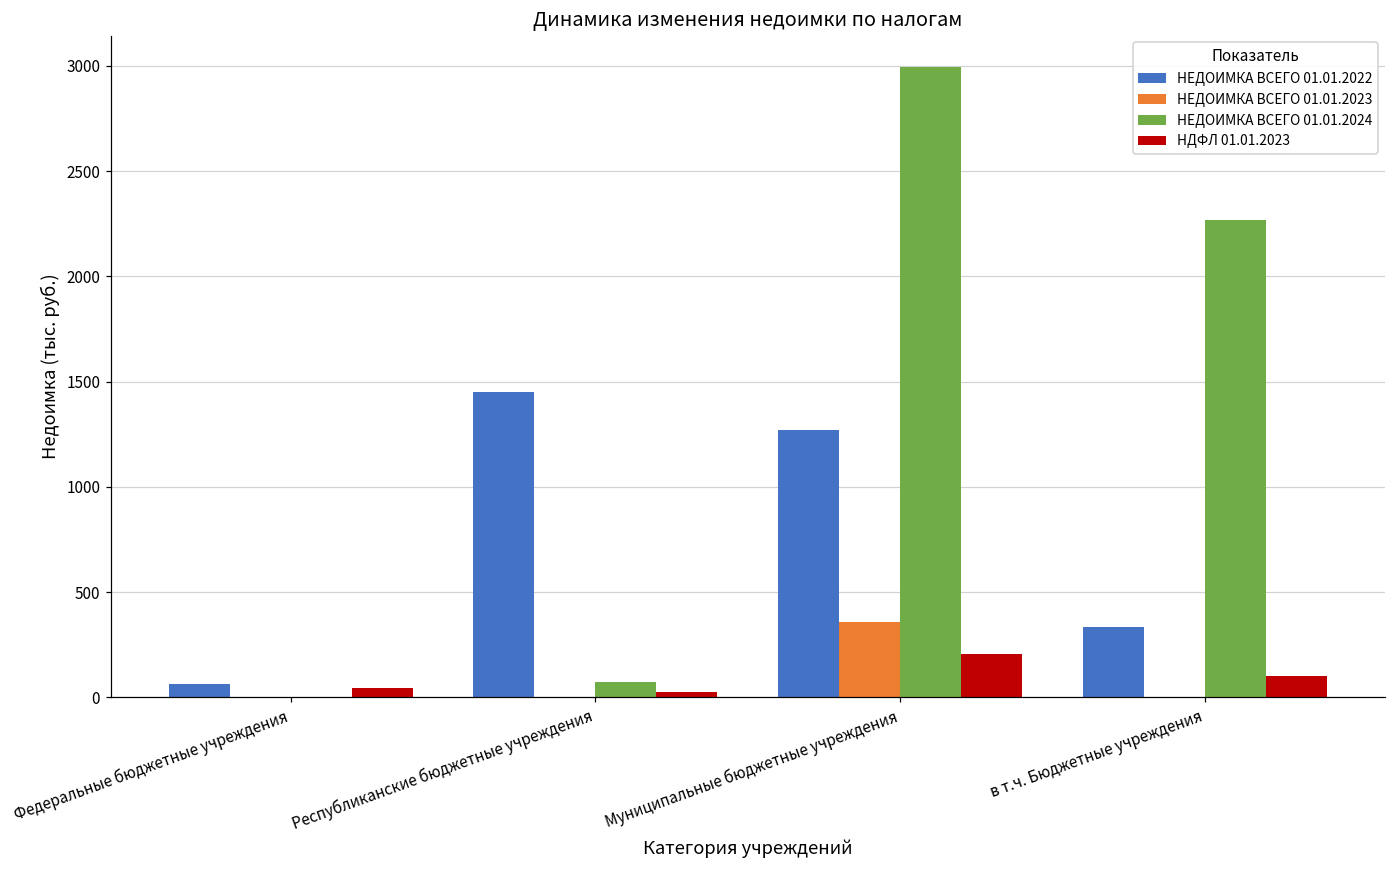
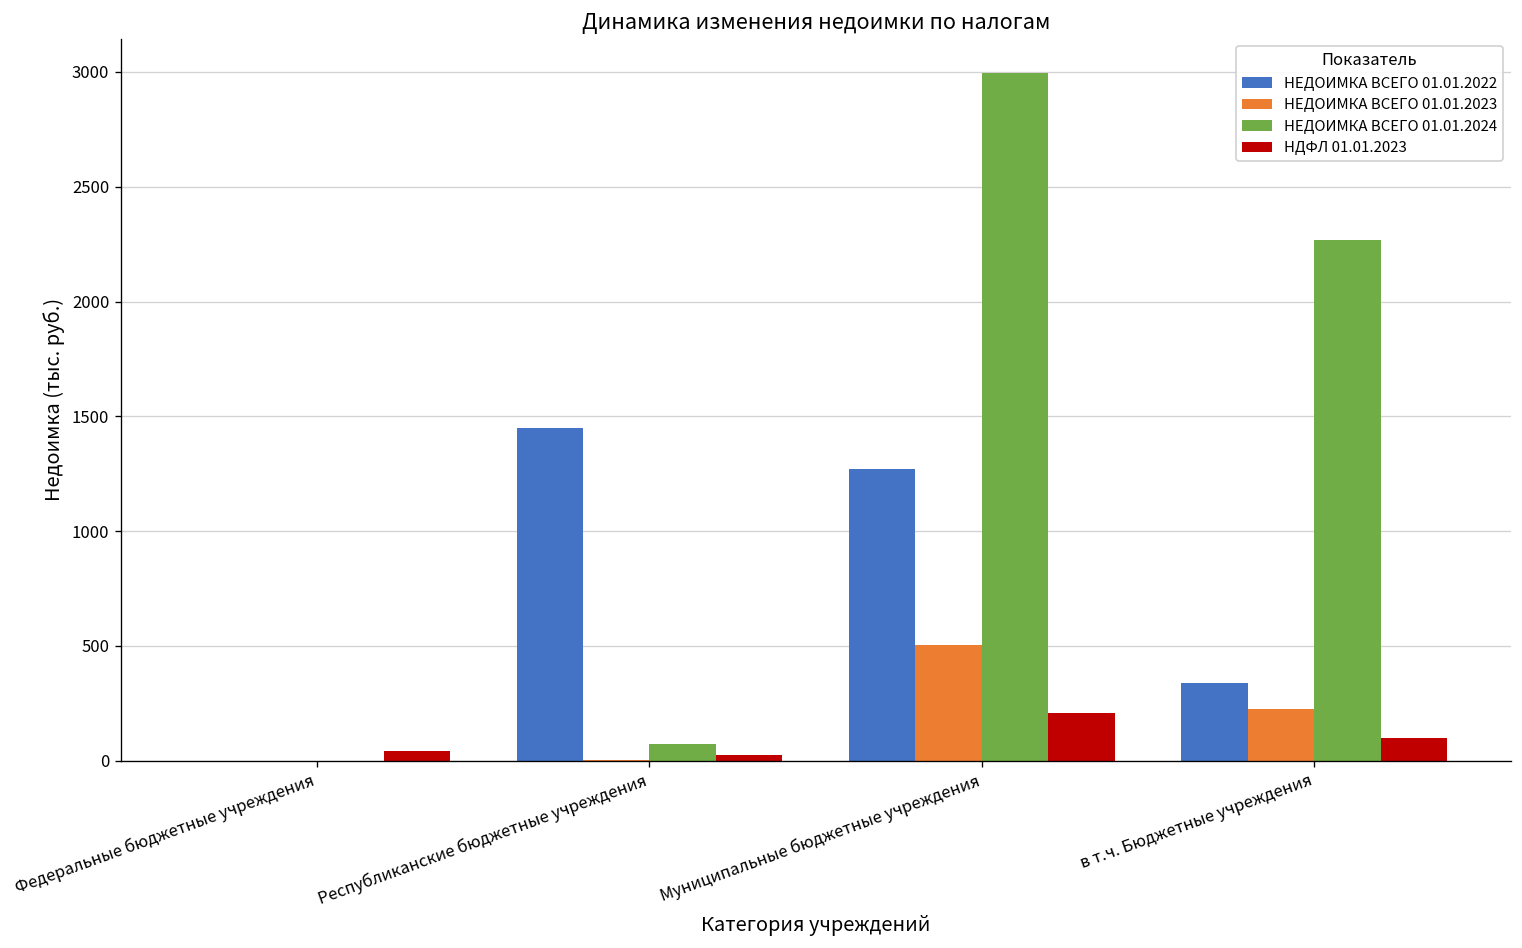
НЕДОИМКА ВСЕГО 01.01.2022, Федеральные бюджетные учреждения: 60 -> 0
НЕДОИМКА ВСЕГО 01.01.2023, Муниципальные бюджетные учреждения: 360 -> 500
НЕДОИМКА ВСЕГО 01.01.2023, в т.ч. Бюджетные учреждения: 0 -> 230
